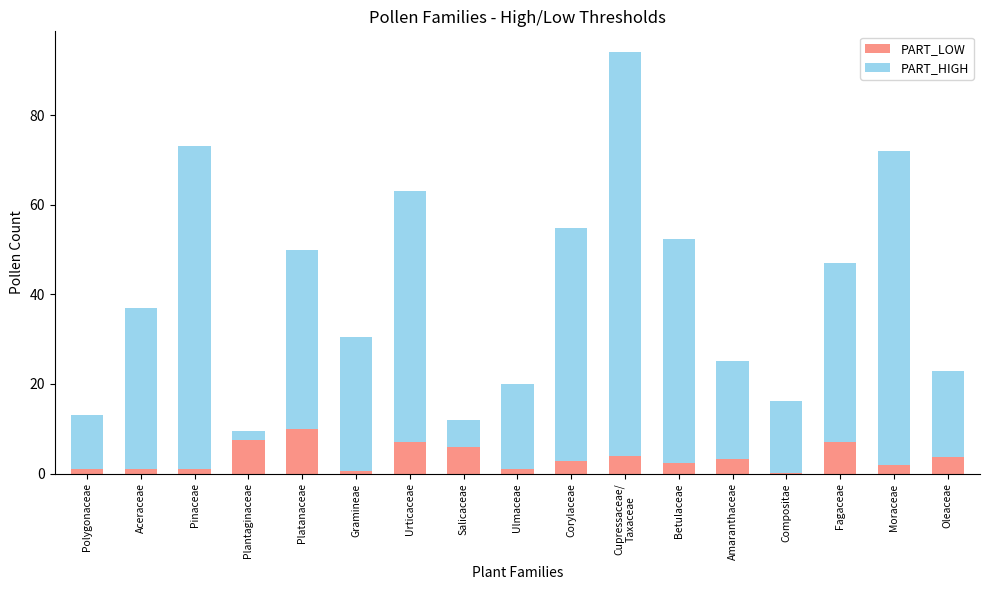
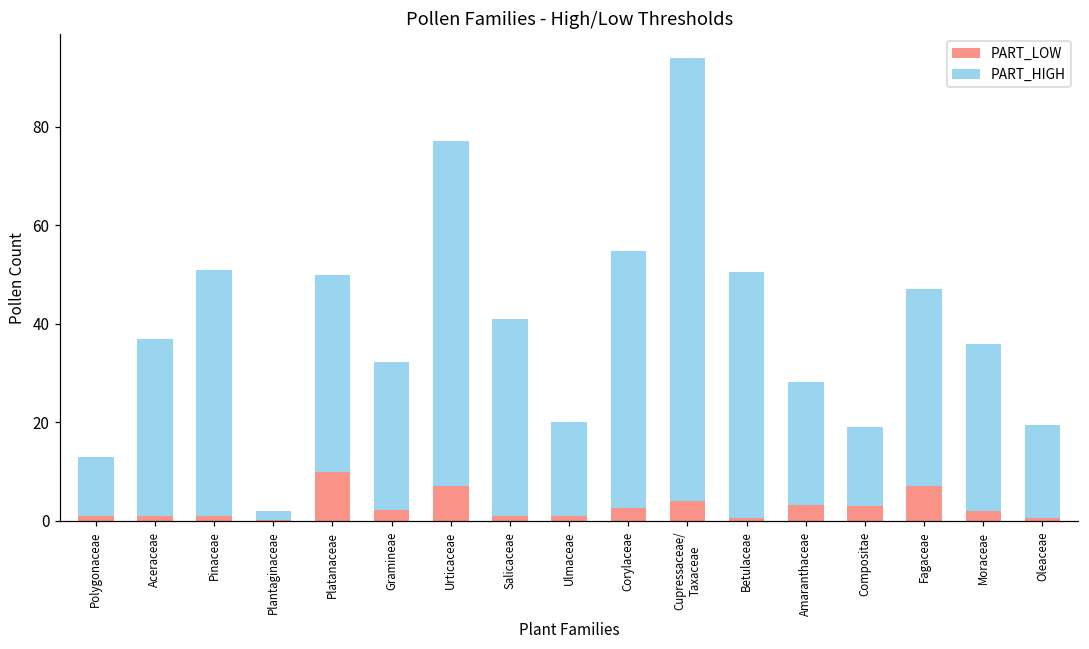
PART_HIGH, Pinaceae: 72 -> 50
PART_LOW, Plantaginaceae: 8 -> 0
PART_LOW, Gramineae: 1 -> 2
PART_HIGH, Urticaceae: 56 -> 70
PART_LOW, Salicaceae: 6 -> 1
PART_HIGH, Salicaceae: 6 -> 40
PART_LOW, Betulaceae: 2 -> 1
PART_HIGH, Amaranthaceae: 22 -> 25
PART_LOW, Compositae: 0 -> 3
PART_HIGH, Moraceae: 70 -> 34
PART_LOW, Oleaceae: 4 -> 1
